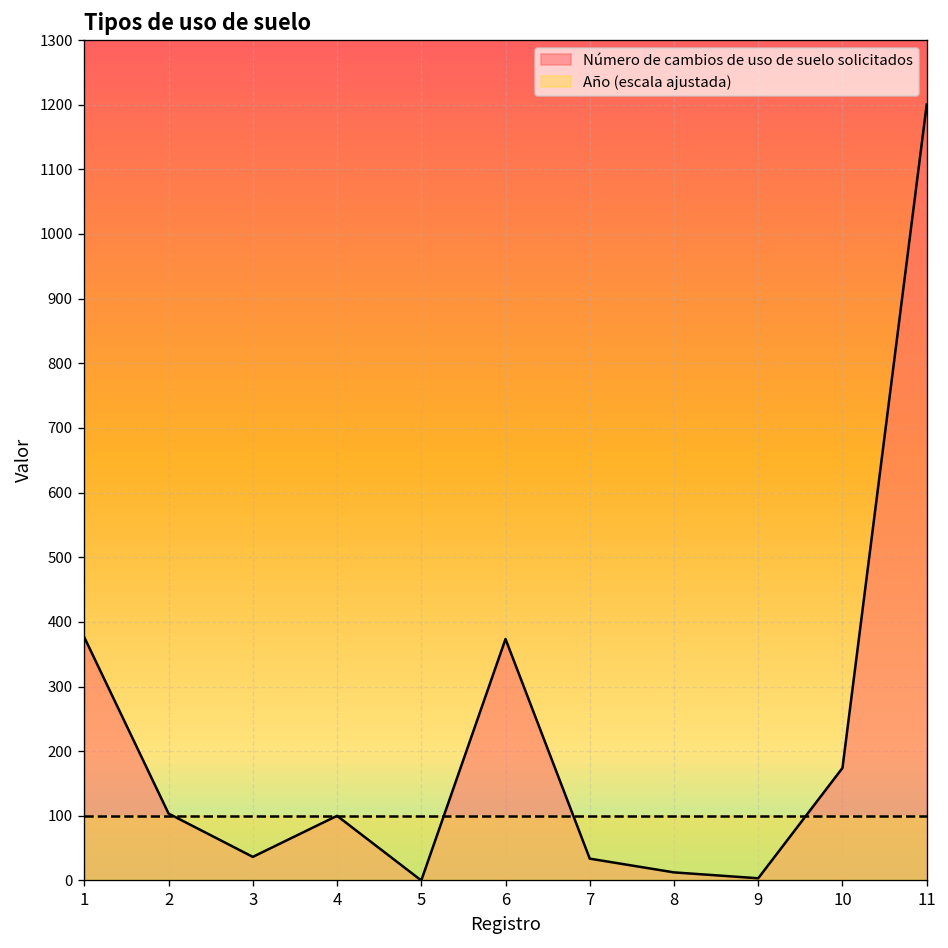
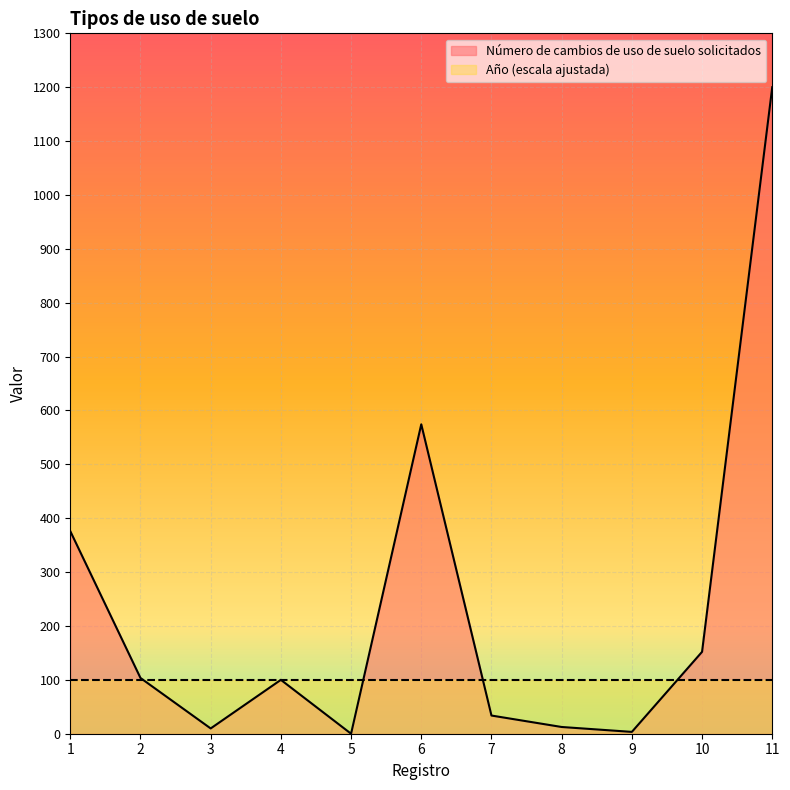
Número de cambios de uso de suelo solicitados, 3: 40 -> 10
Número de cambios de uso de suelo solicitados, 6: 370 -> 570
Número de cambios de uso de suelo solicitados, 10: 170 -> 150
